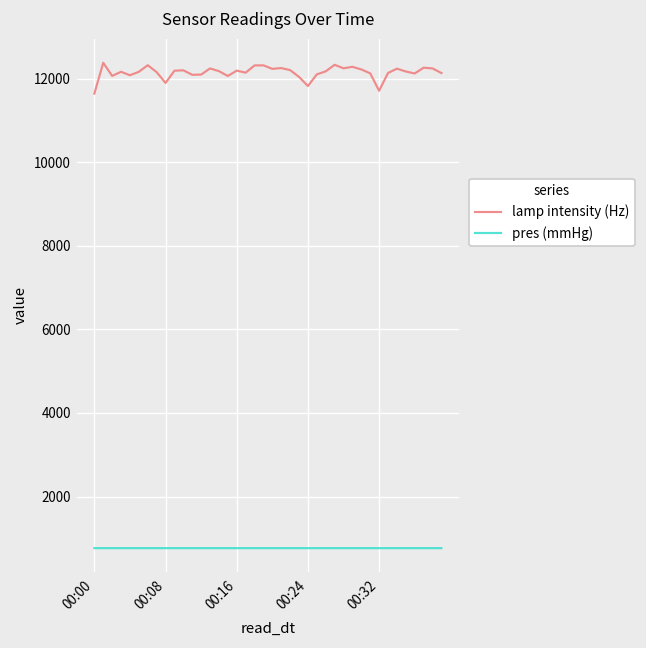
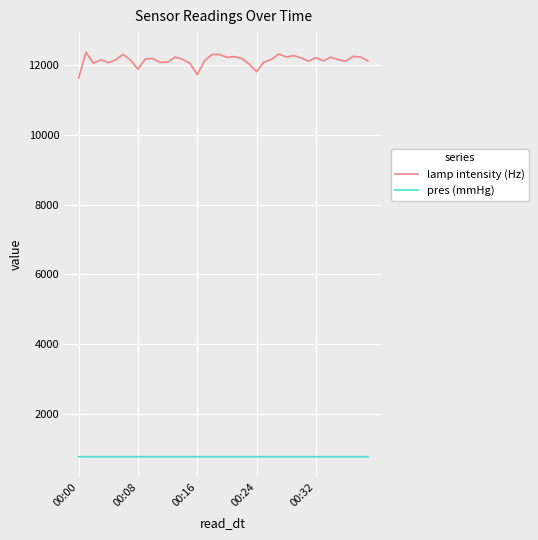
lamp intensity (Hz), 00:16: 12200 -> 11700
lamp intensity (Hz), 00:32: 11700 -> 12200
